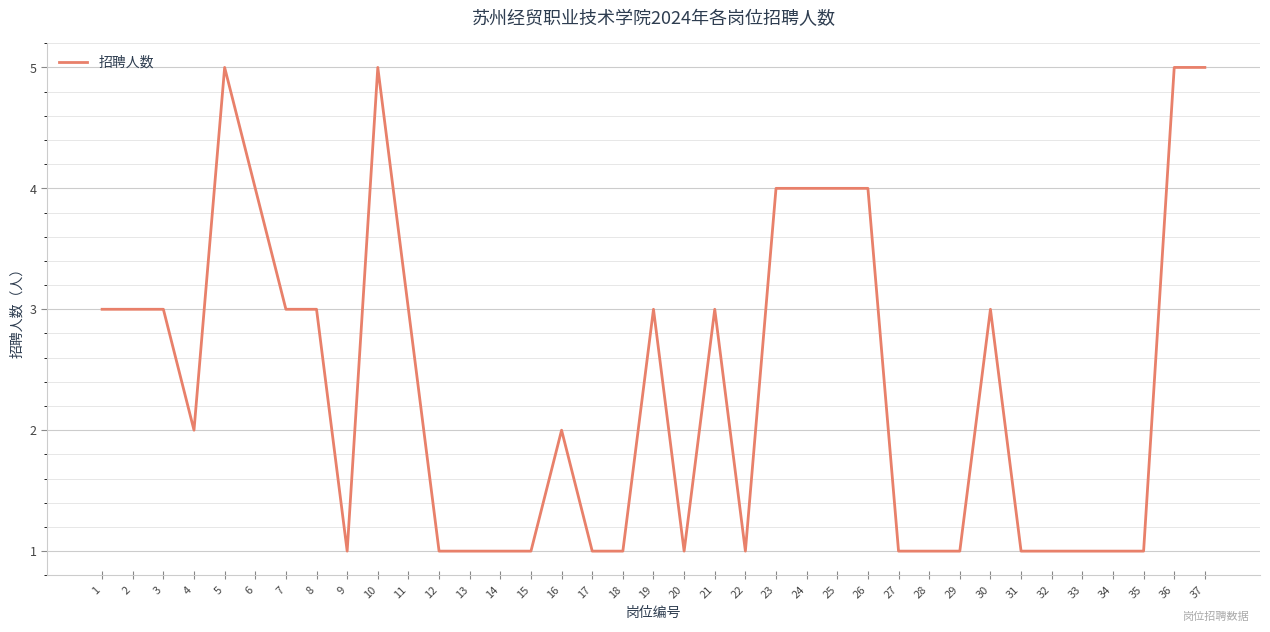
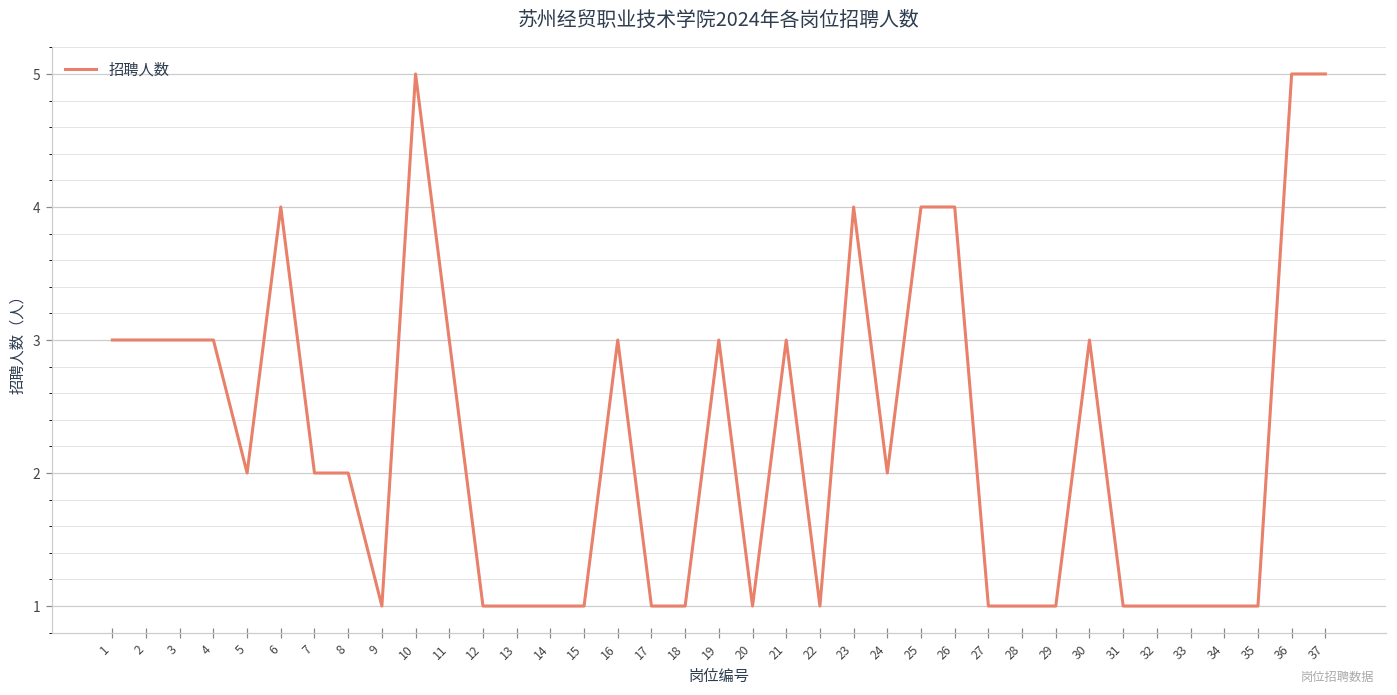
4: 2 -> 3
5: 5 -> 2
7: 3 -> 2
8: 3 -> 2
16: 2 -> 3
24: 4 -> 2
